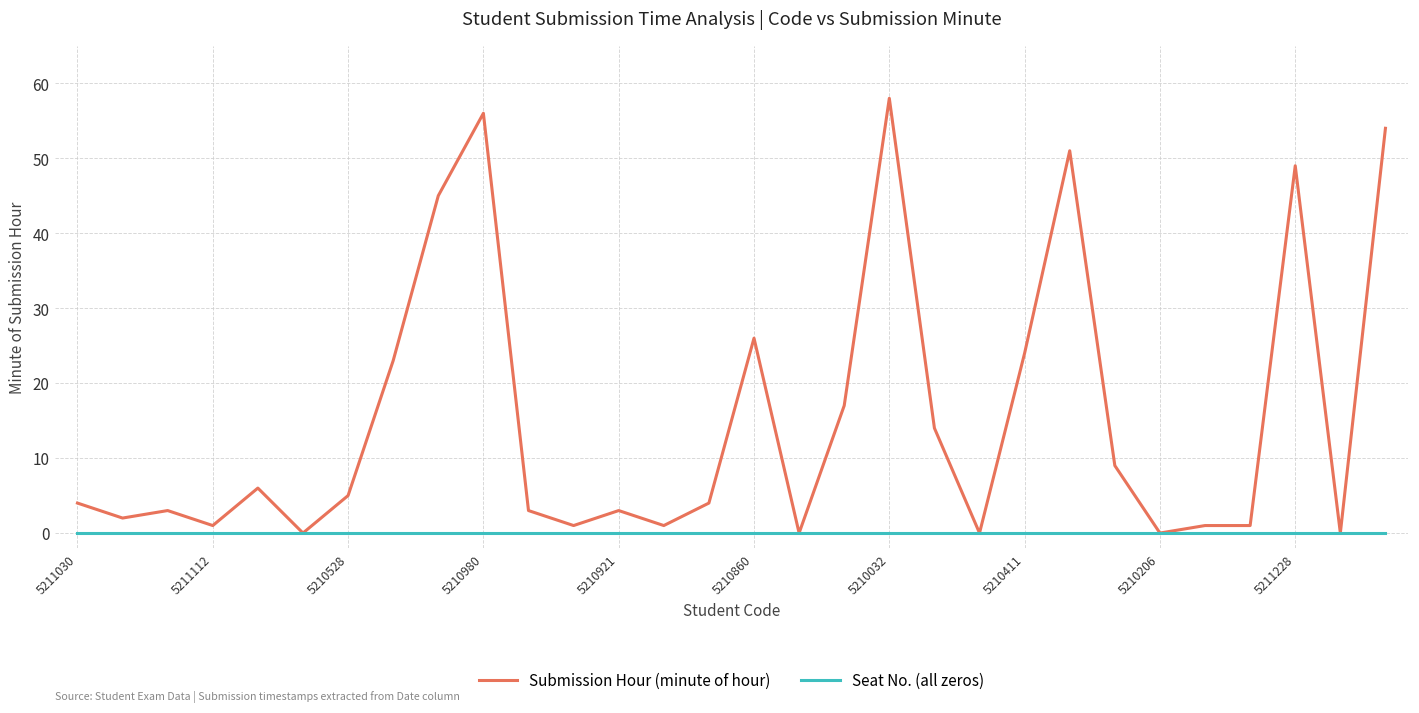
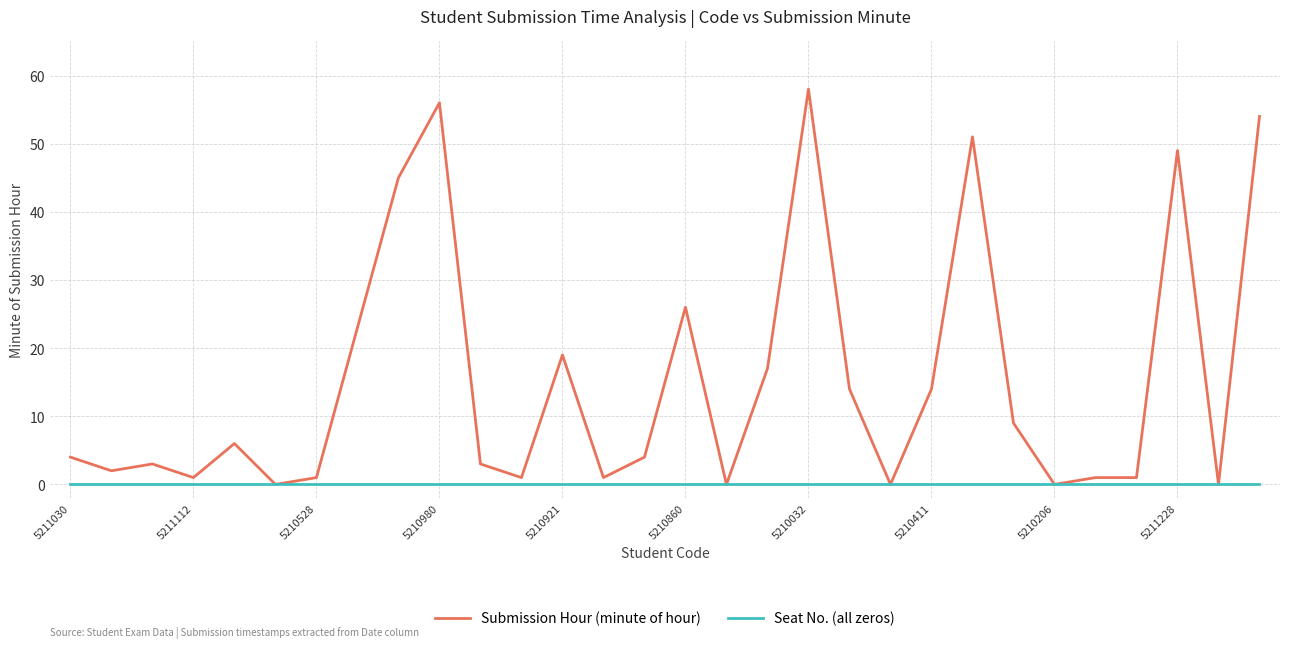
Submission Hour (minute of hour), 5210528: 5 -> 1
Submission Hour (minute of hour), 5210921: 3 -> 19
Submission Hour (minute of hour), 5210411: 24 -> 14
